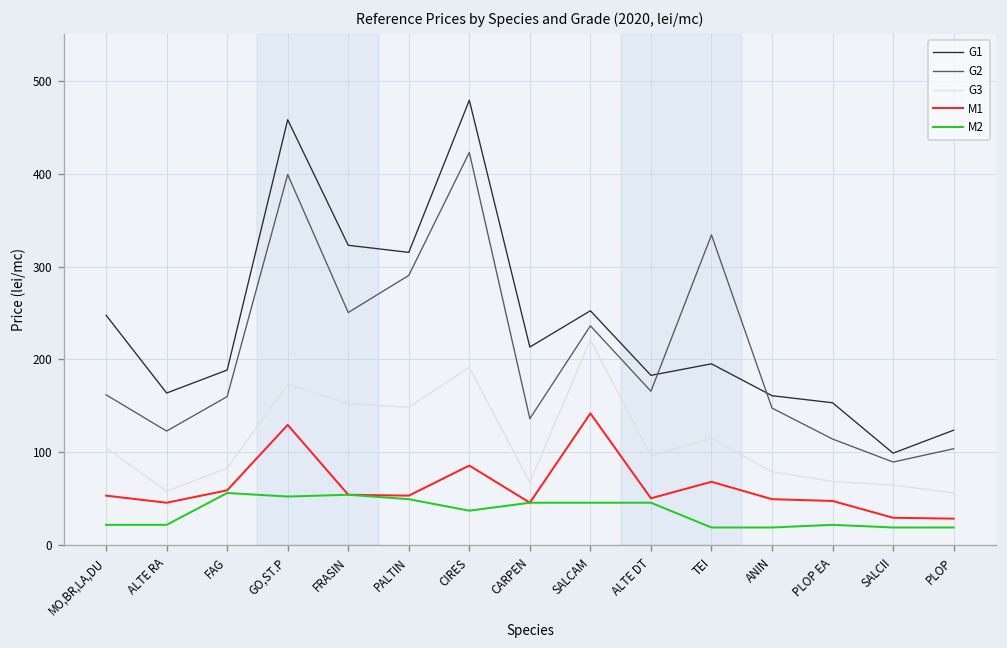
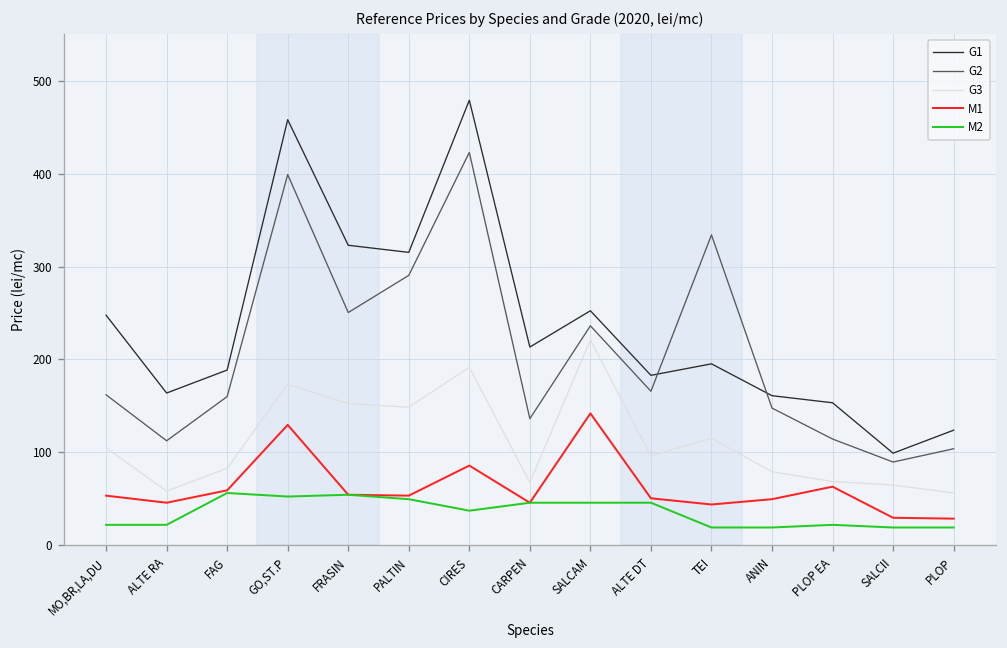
G2, ALTE RA: 120 -> 110
M1, TEI: 70 -> 40
M1, PLOP EA: 50 -> 60
